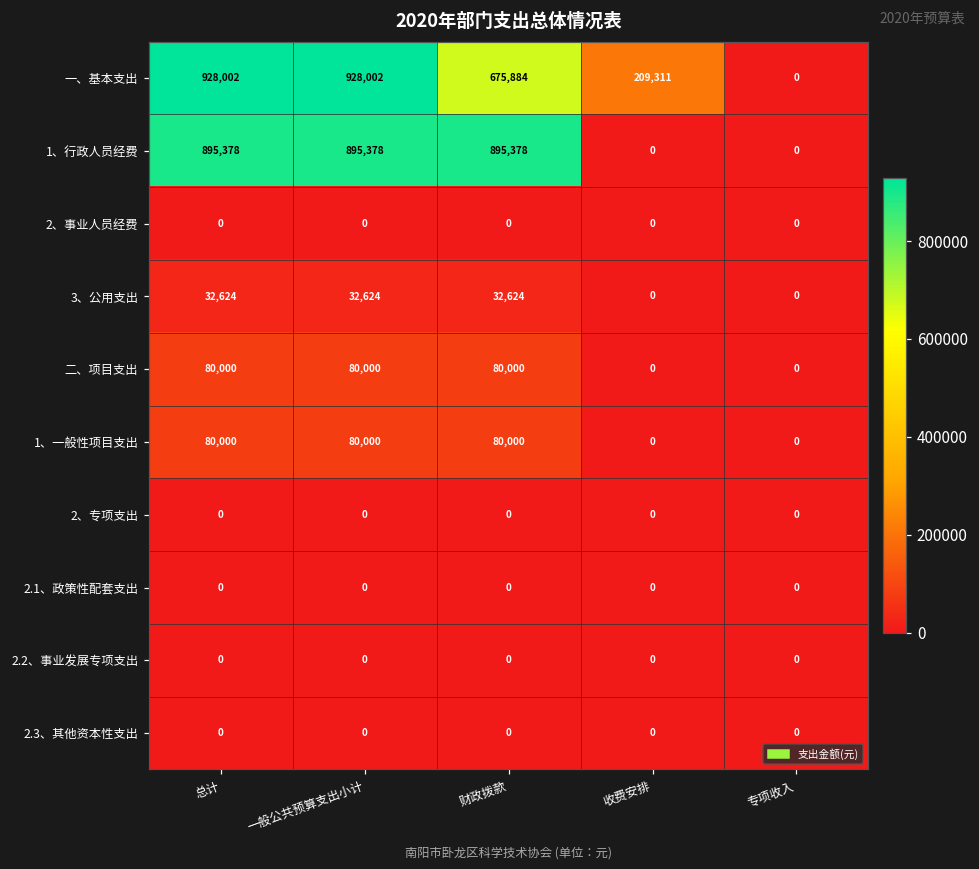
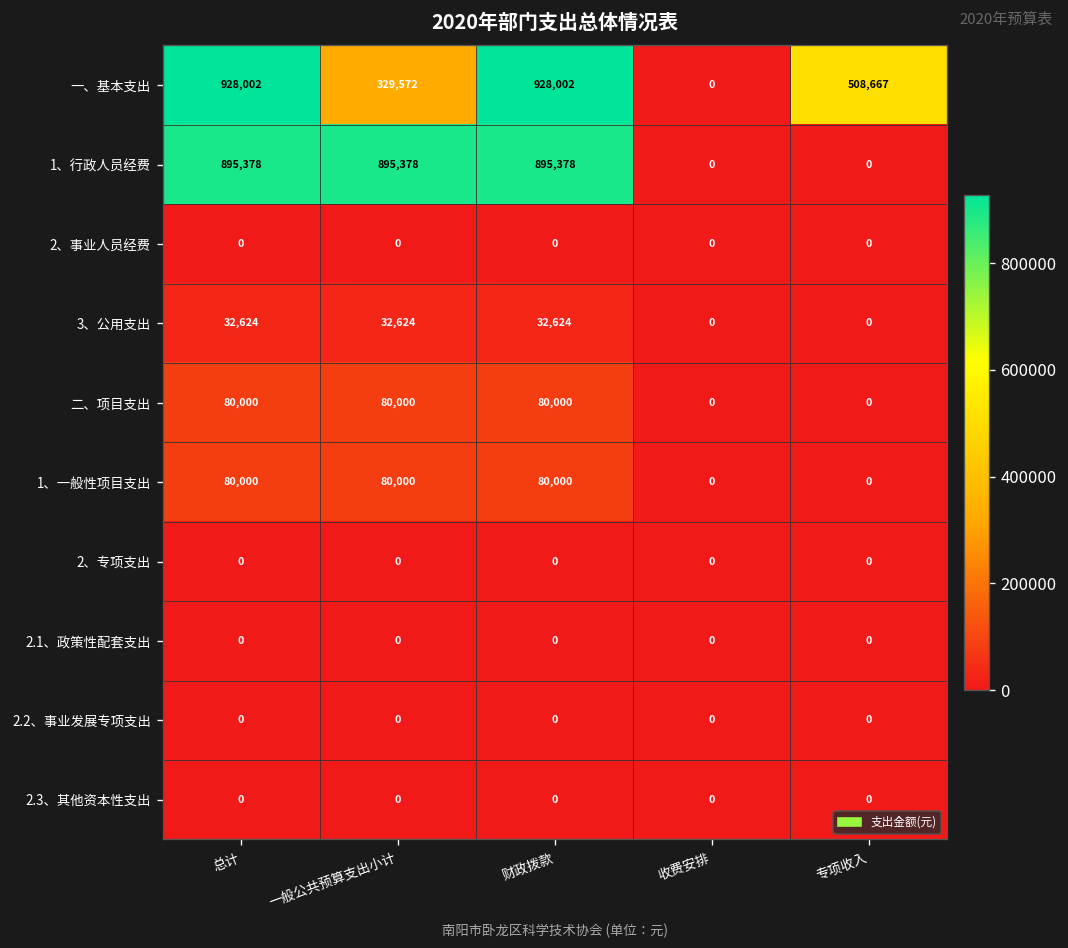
一、基本支出, 一般公共预算支出小计: 928,002 -> 329,572
一、基本支出, 财政拨款: 675,884 -> 928,002
一、基本支出, 收费安排: 209,311 -> 0
一、基本支出, 专项收入: 0 -> 508,667
